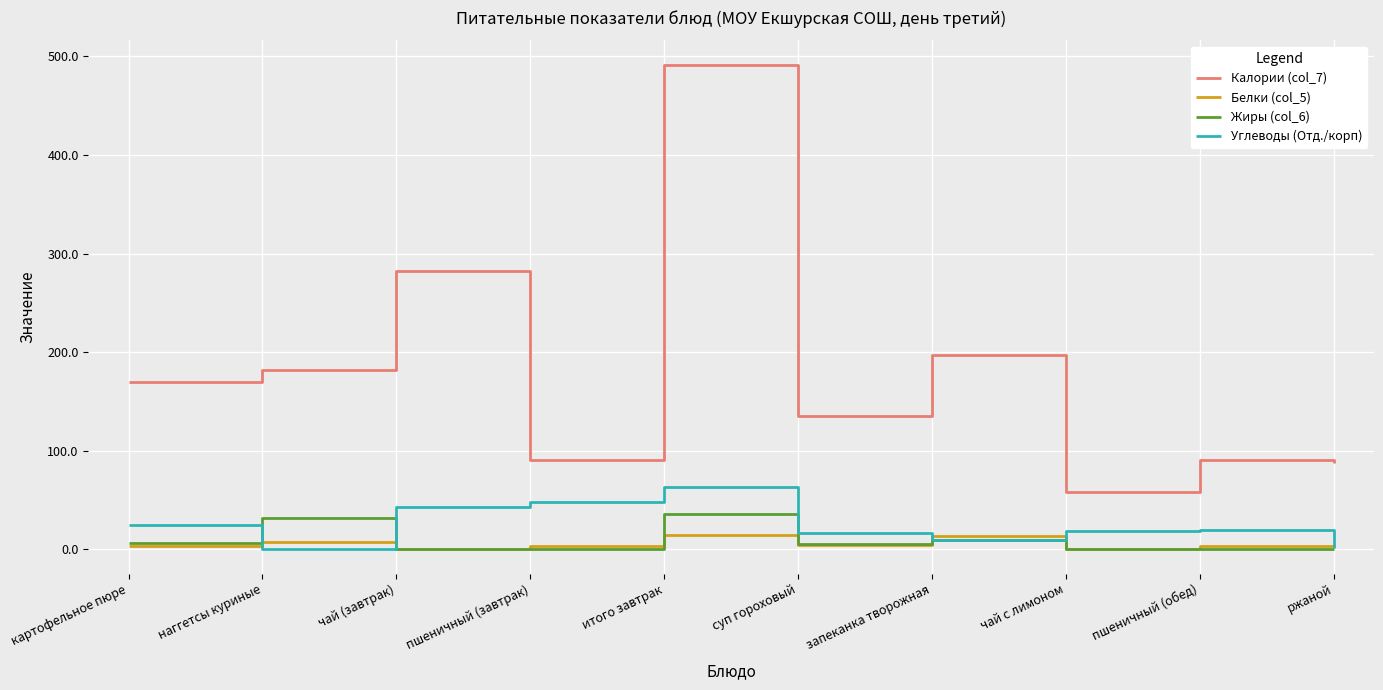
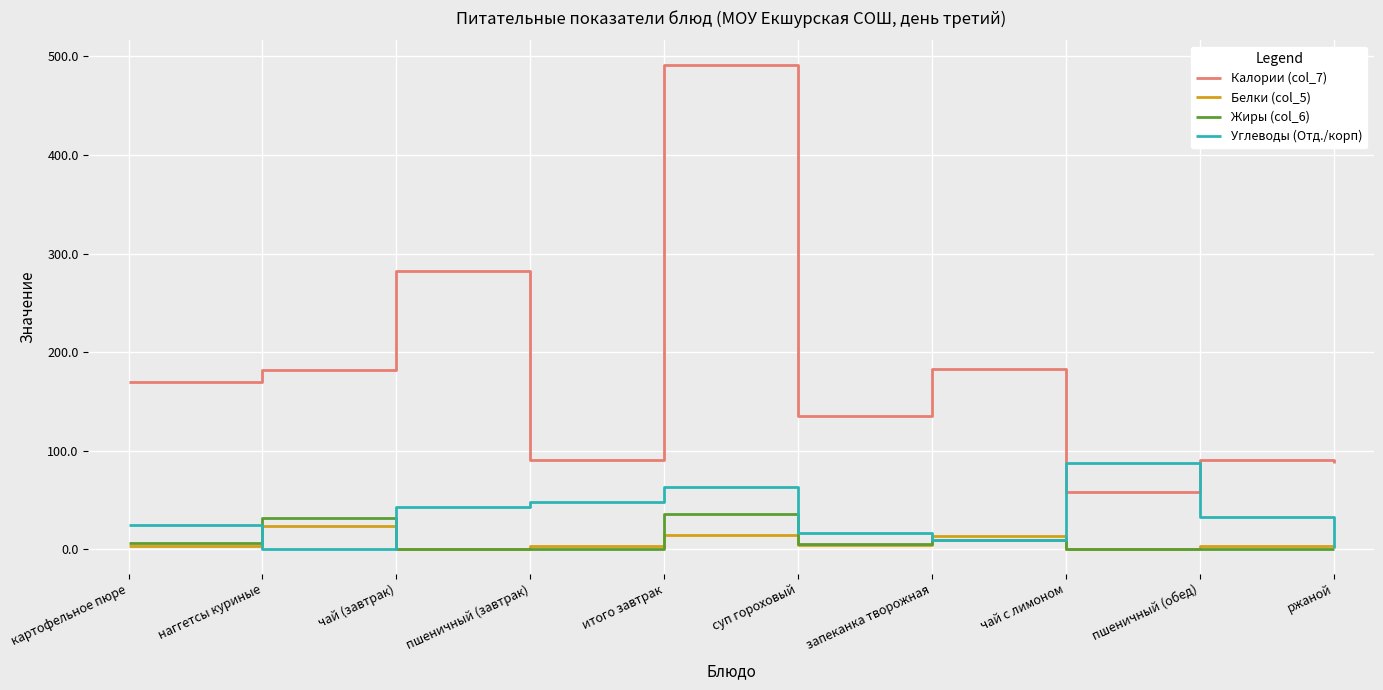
Белки (col_5), наггетсы куриные: 10 -> 20
Калории (col_7), запеканка творожная: 200 -> 180
Углеводы (Отд./корп), чай с лимоном: 20 -> 90
Углеводы (Отд./корп), пшеничный (обед): 20 -> 30
